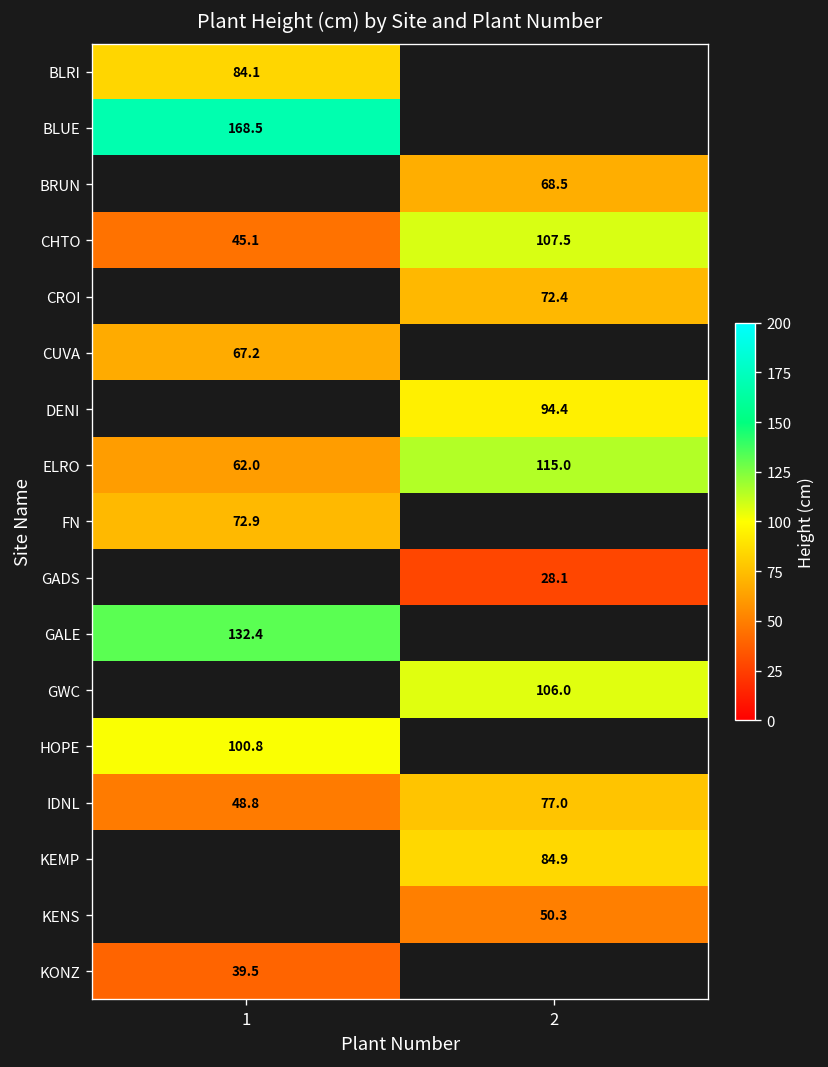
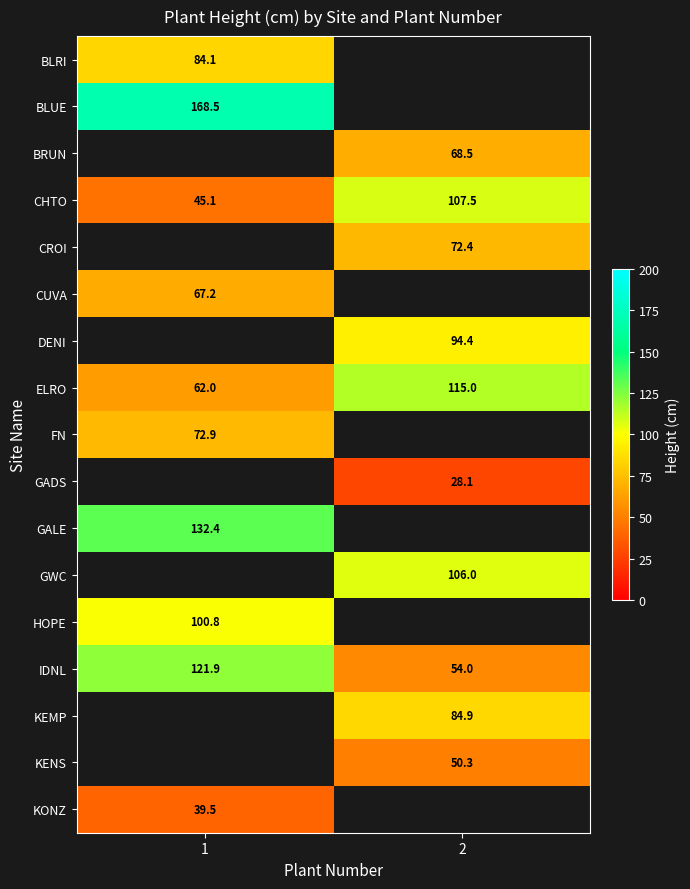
IDNL, 1: 48.8 -> 121.9
IDNL, 2: 77.0 -> 54.0
